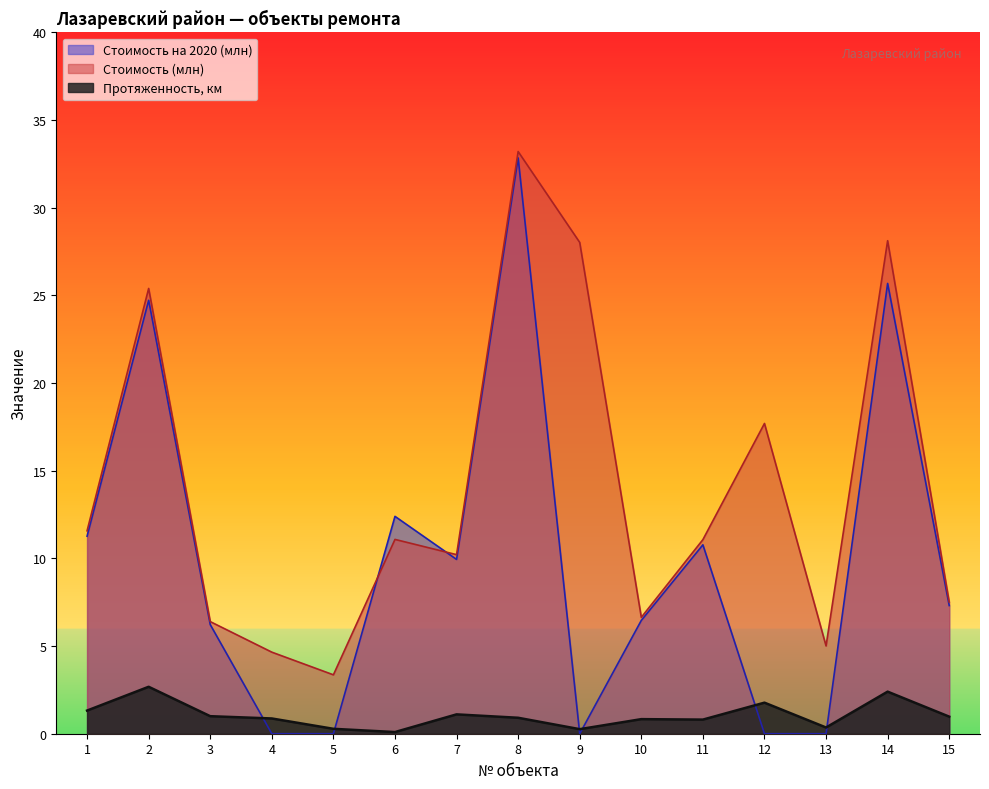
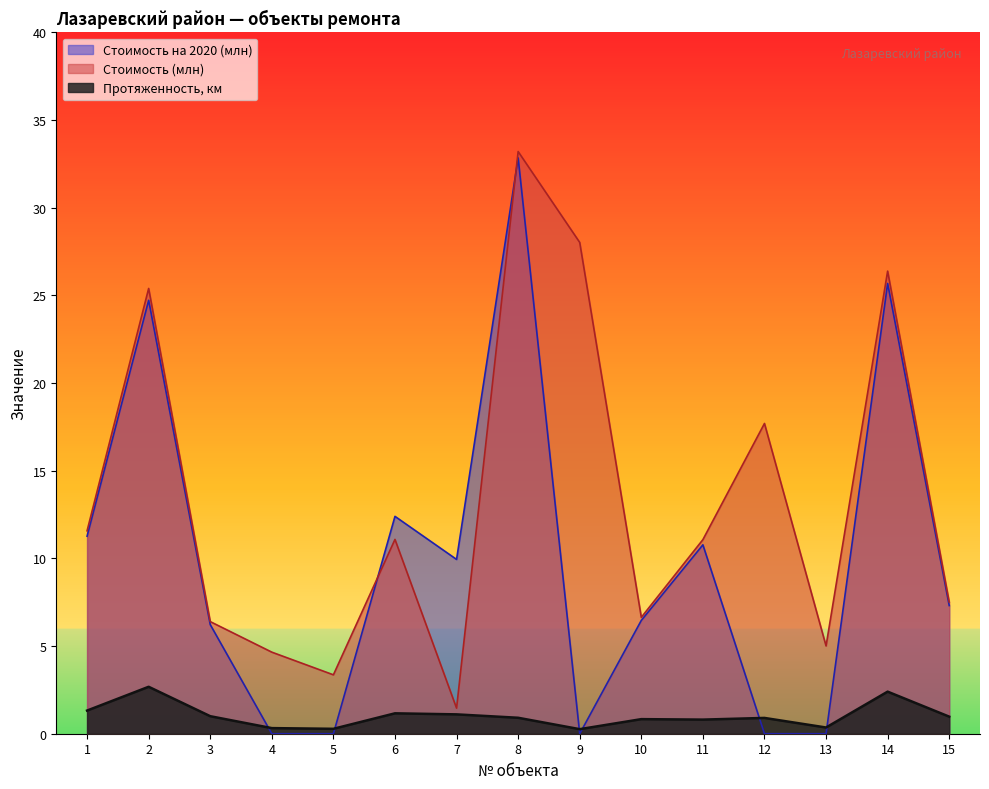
Протяженность, км, 4: 0.9 -> 0.3
Протяженность, км, 6: 0.1 -> 1.2
Стоимость (млн), 7: 10.2 -> 1.5
Протяженность, км, 12: 1.8 -> 0.9
Стоимость (млн), 14: 28.1 -> 26.4
